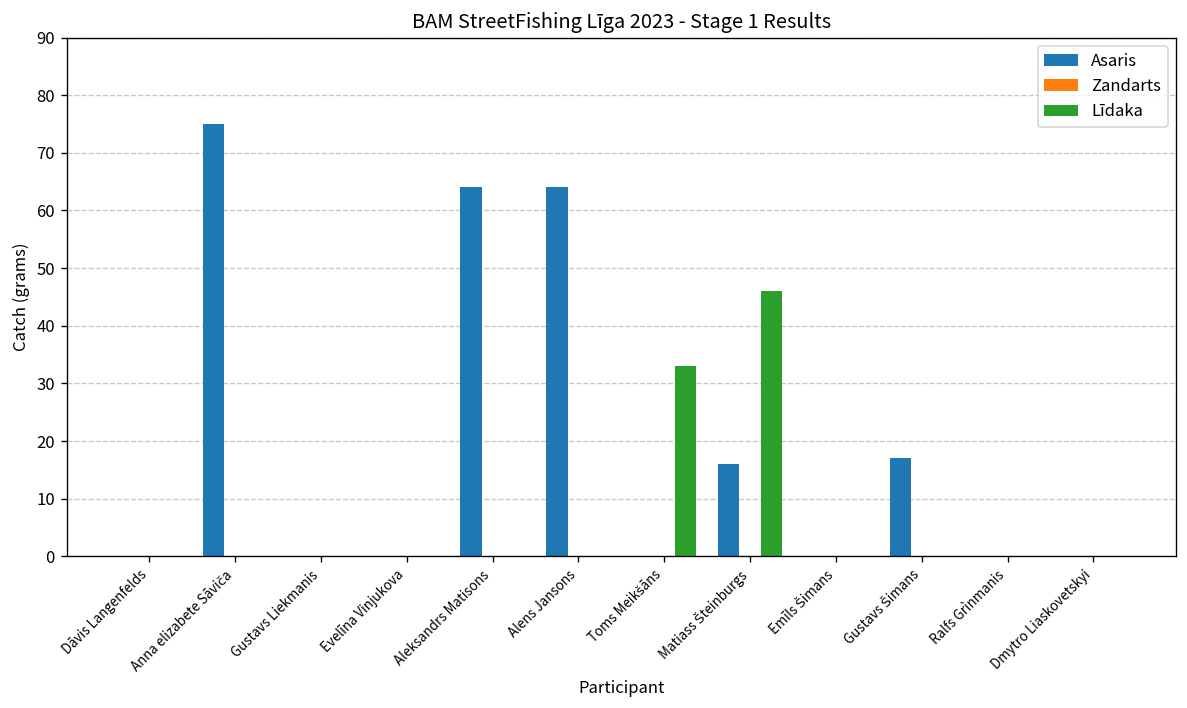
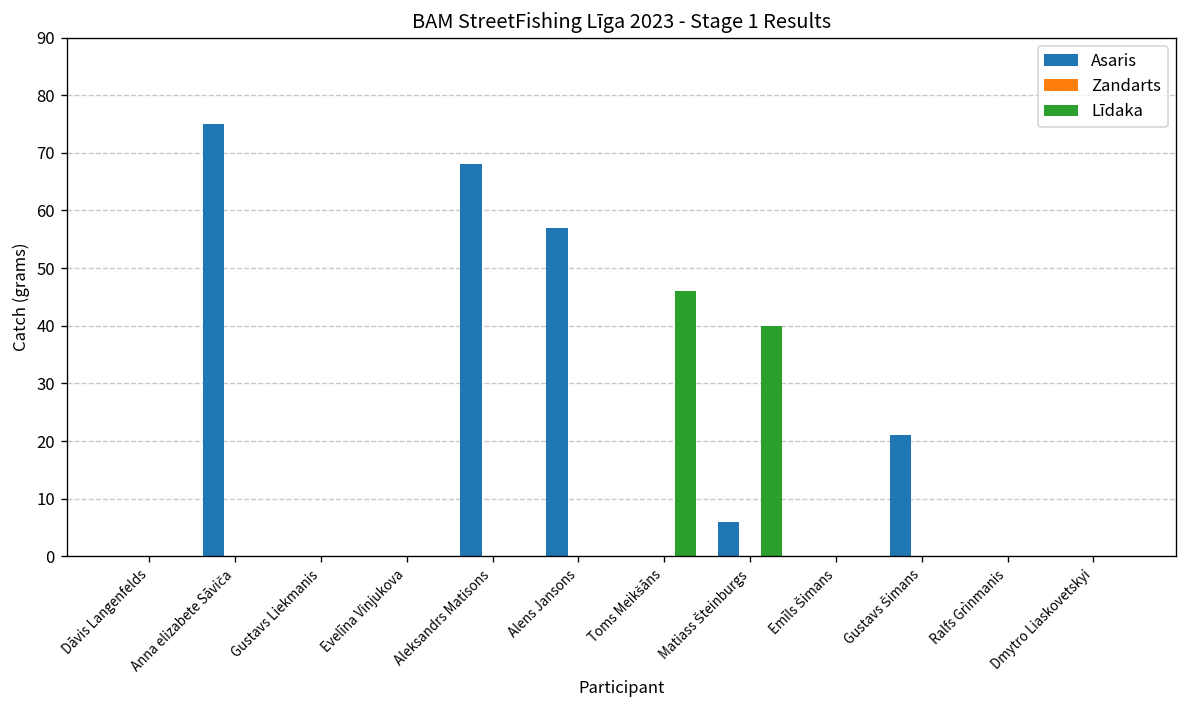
Asaris, Aleksandrs Matisons: 64 -> 68
Asaris, Alens Jansons: 64 -> 57
Līdaka, Toms Meikšāns: 33 -> 46
Asaris, Matiass Šteinburgs: 16 -> 6
Līdaka, Matiass Šteinburgs: 46 -> 40
Asaris, Gustavs Šimans: 17 -> 21
